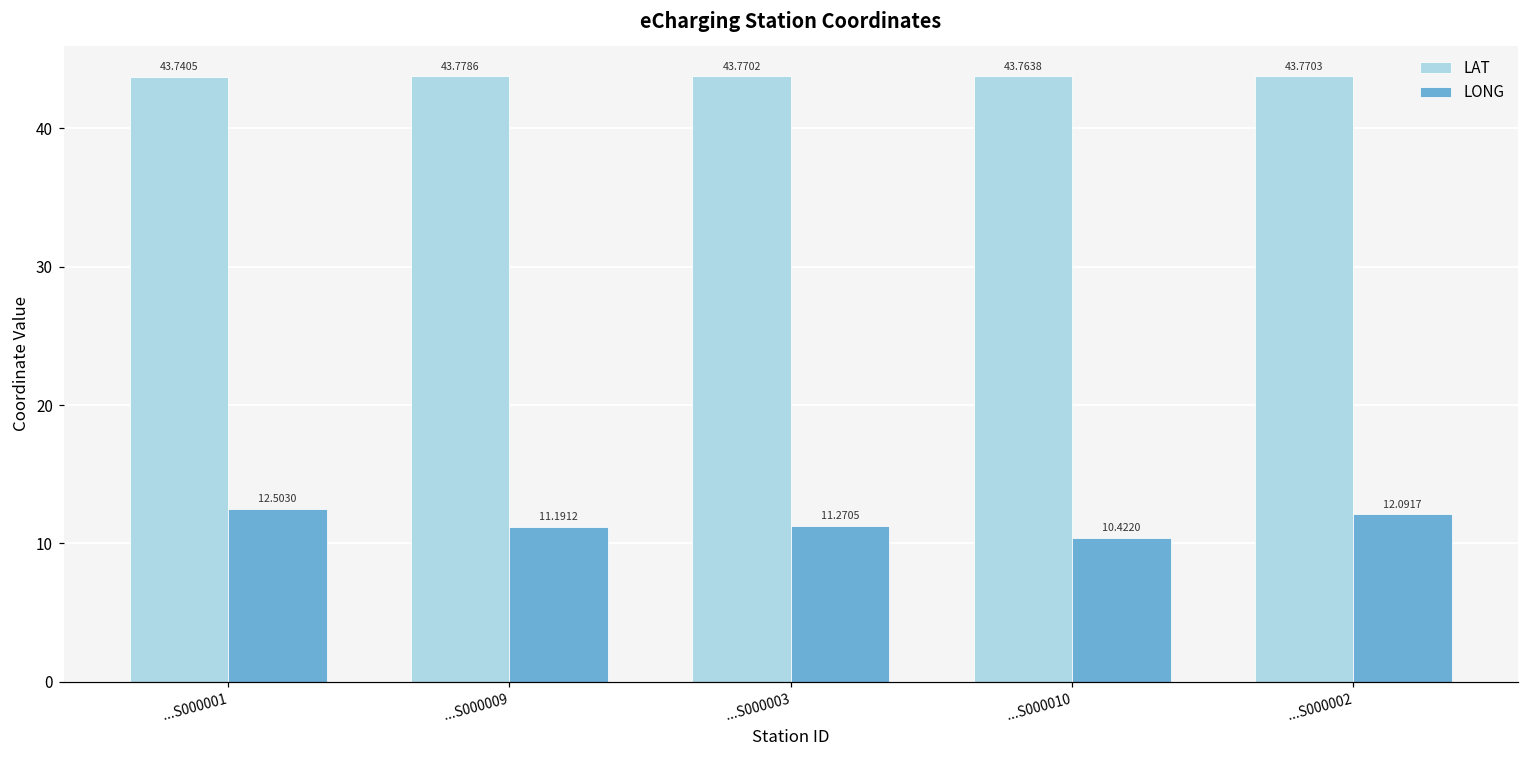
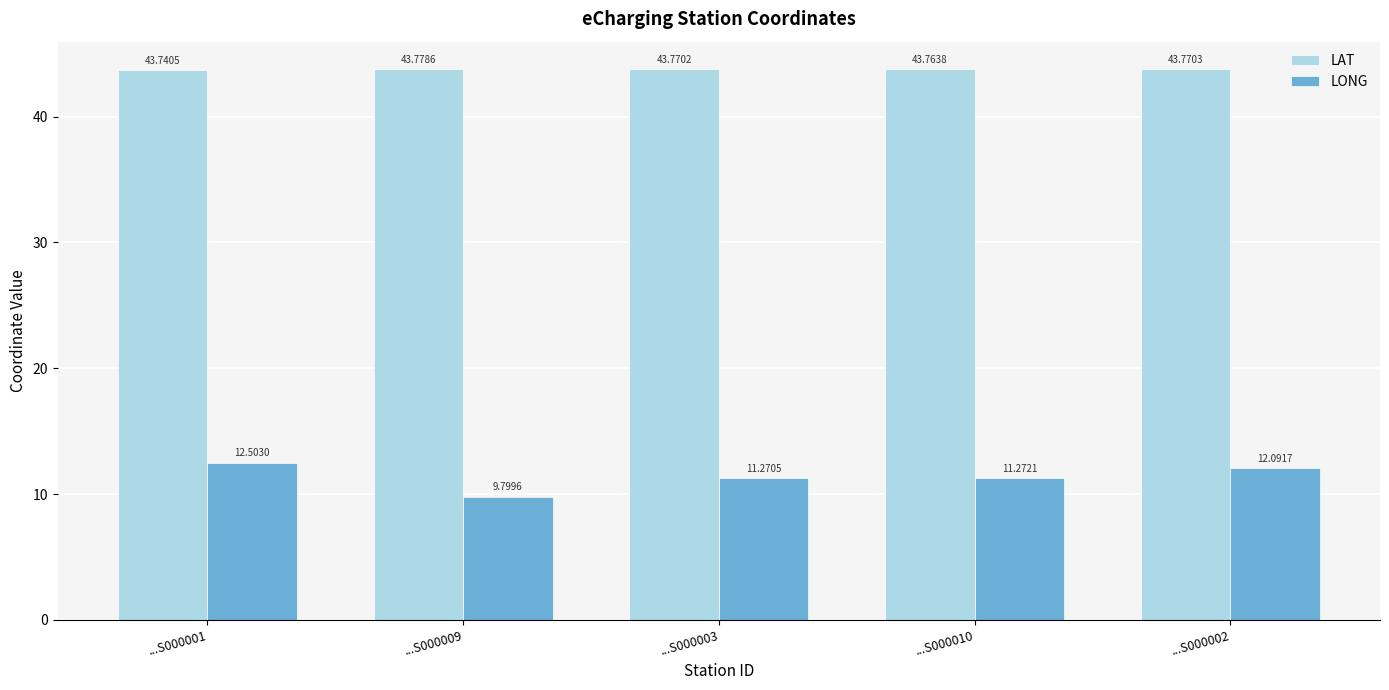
LONG, ...S000009: 11.1912 -> 9.7996
LONG, ...S000010: 10.4220 -> 11.2721
